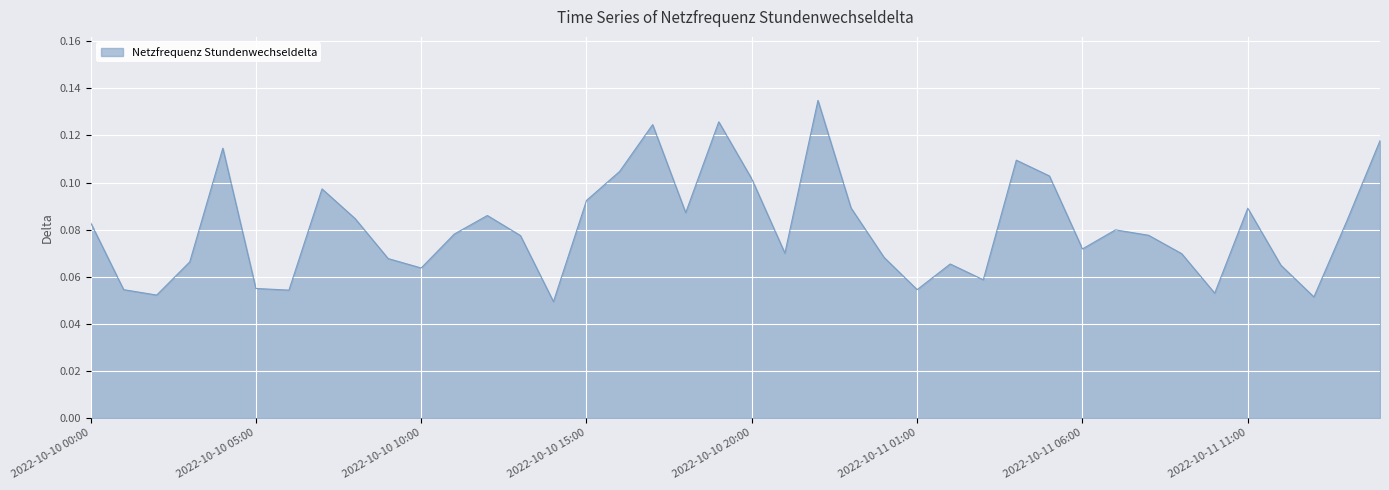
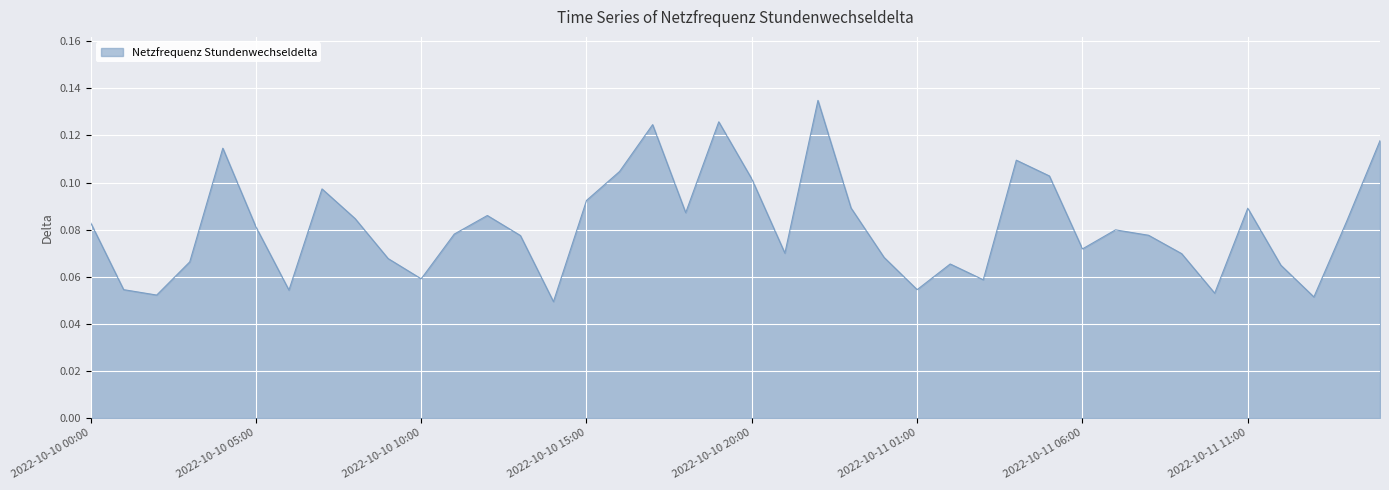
2022-10-10 05:00: 0.055 -> 0.081
2022-10-10 10:00: 0.064 -> 0.059
